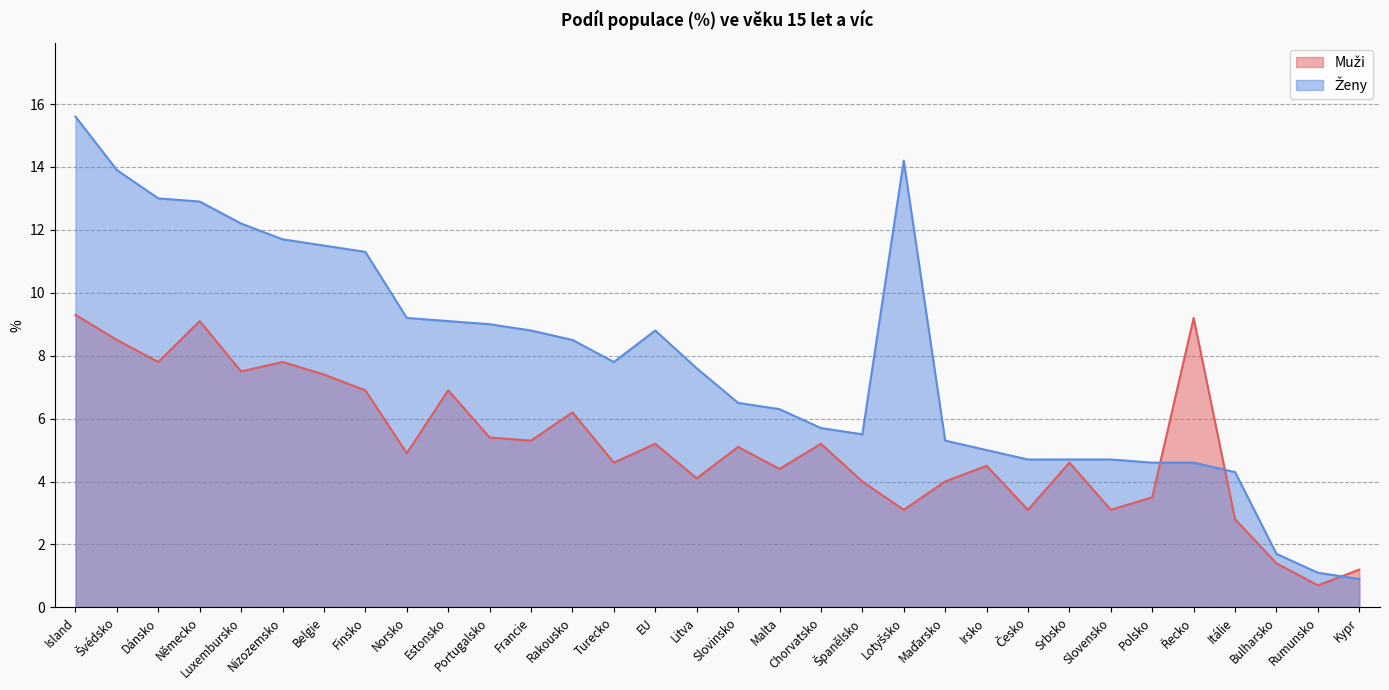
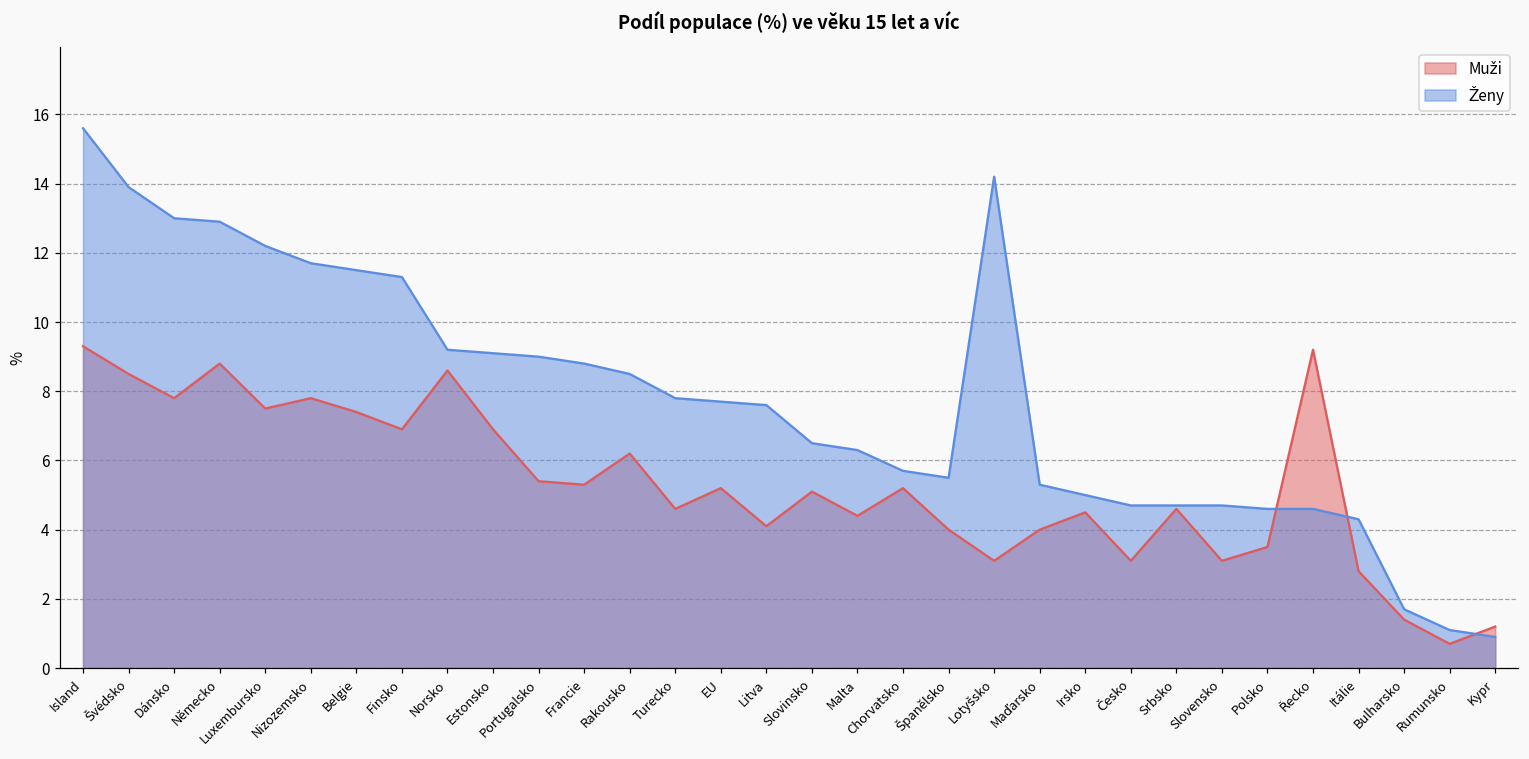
Muži, Německo: 9.1 -> 8.8
Muži, Norsko: 4.9 -> 8.6
Ženy, EU: 8.8 -> 7.7
